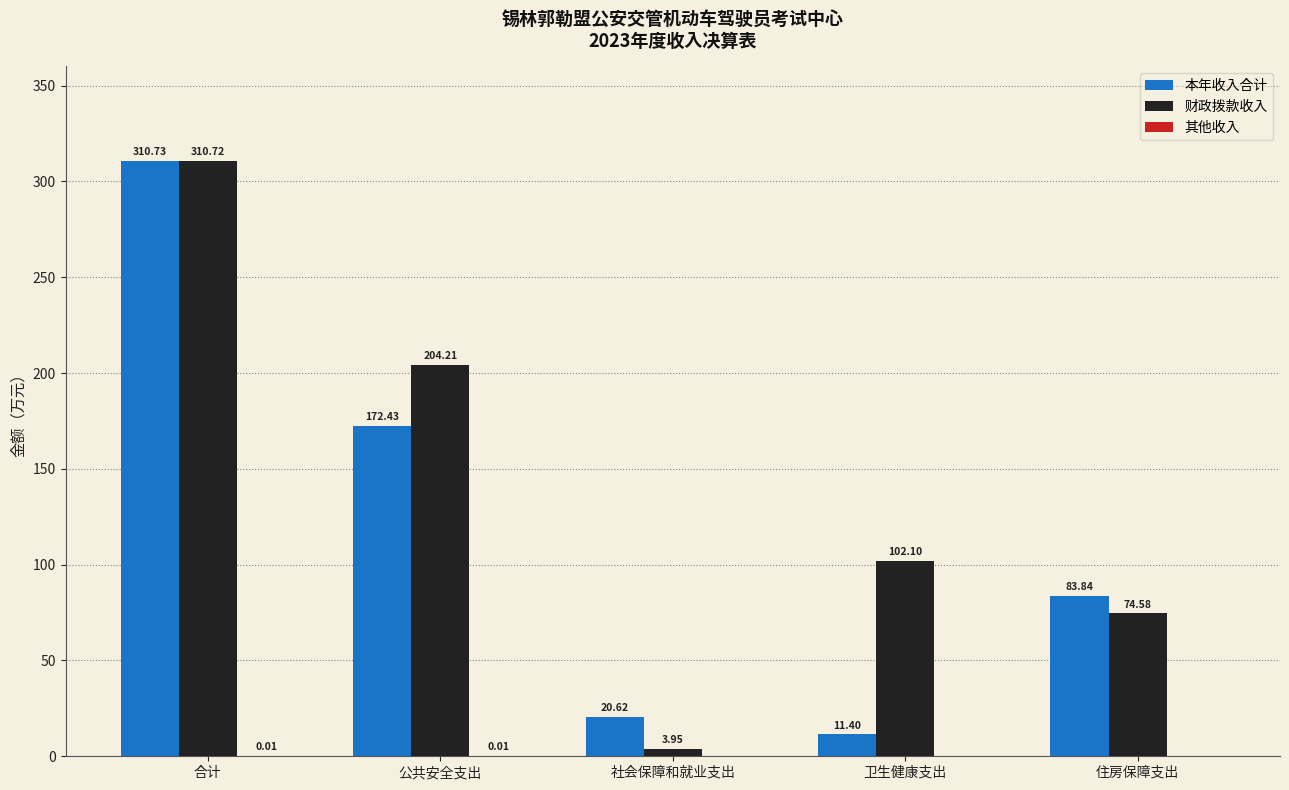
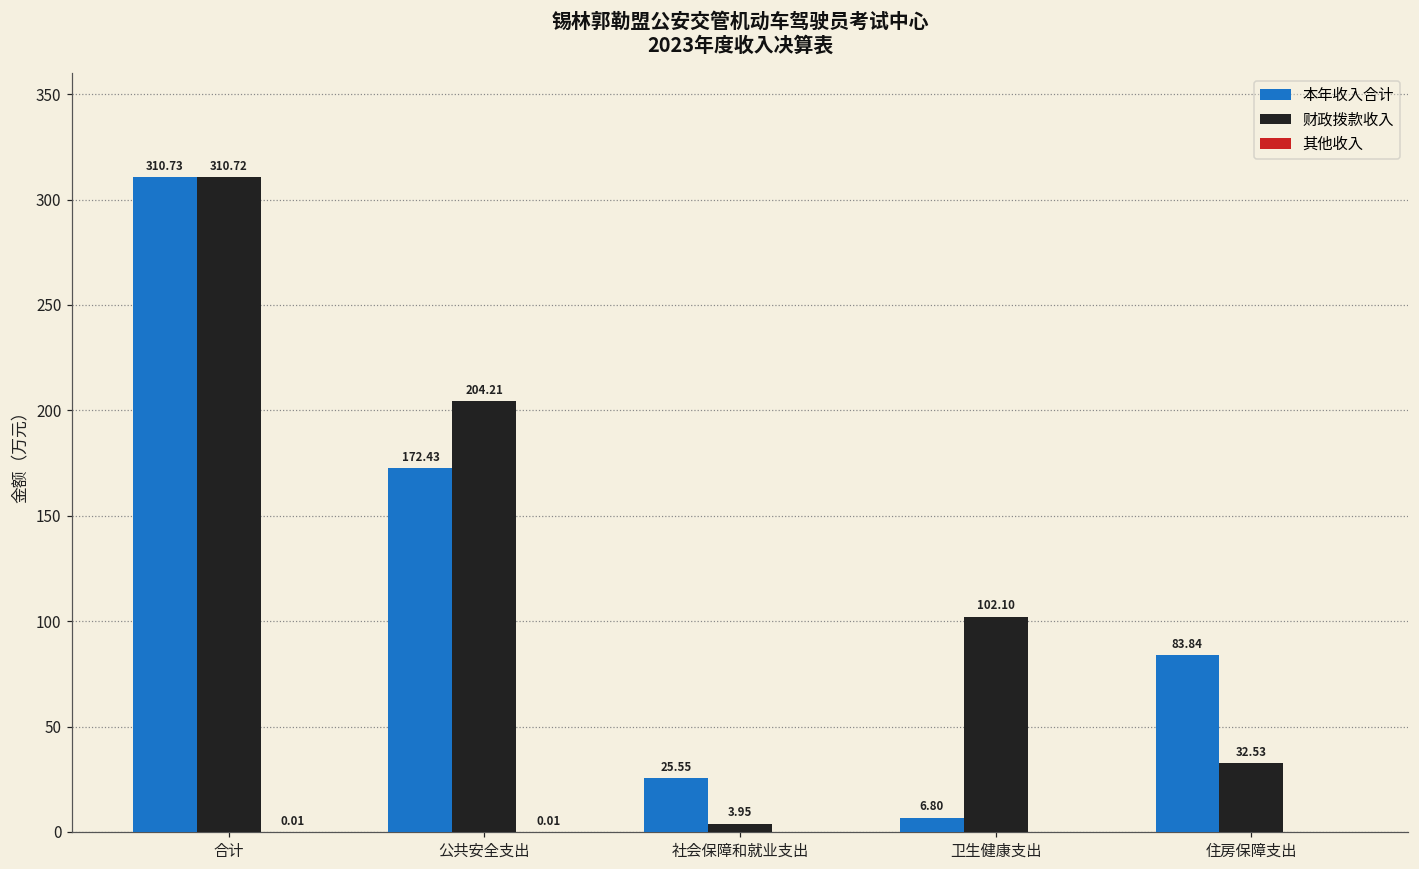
本年收入合计, 社会保障和就业支出: 20.62 -> 25.55
本年收入合计, 卫生健康支出: 11.40 -> 6.80
财政拨款收入, 住房保障支出: 74.58 -> 32.53
